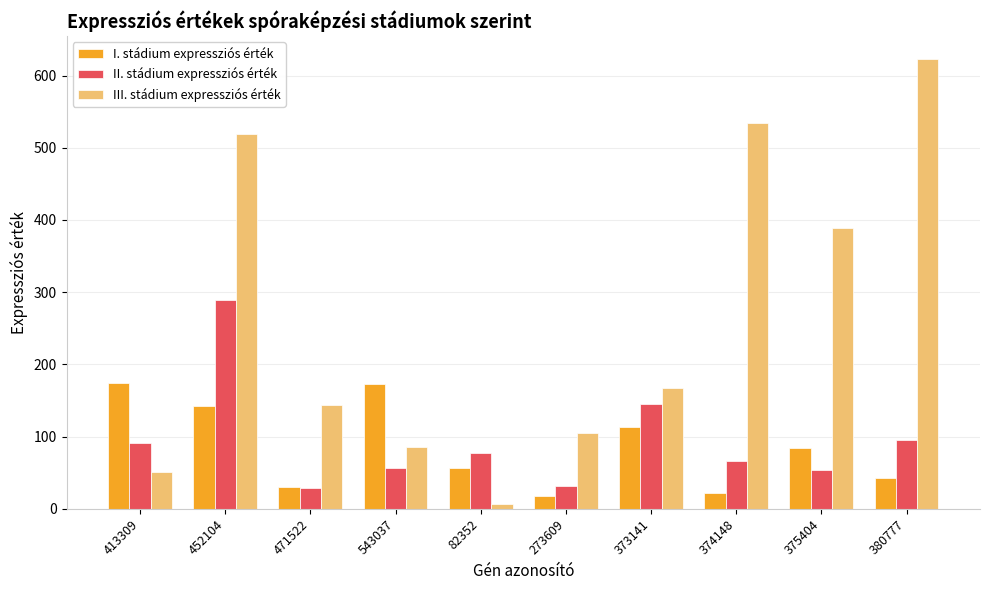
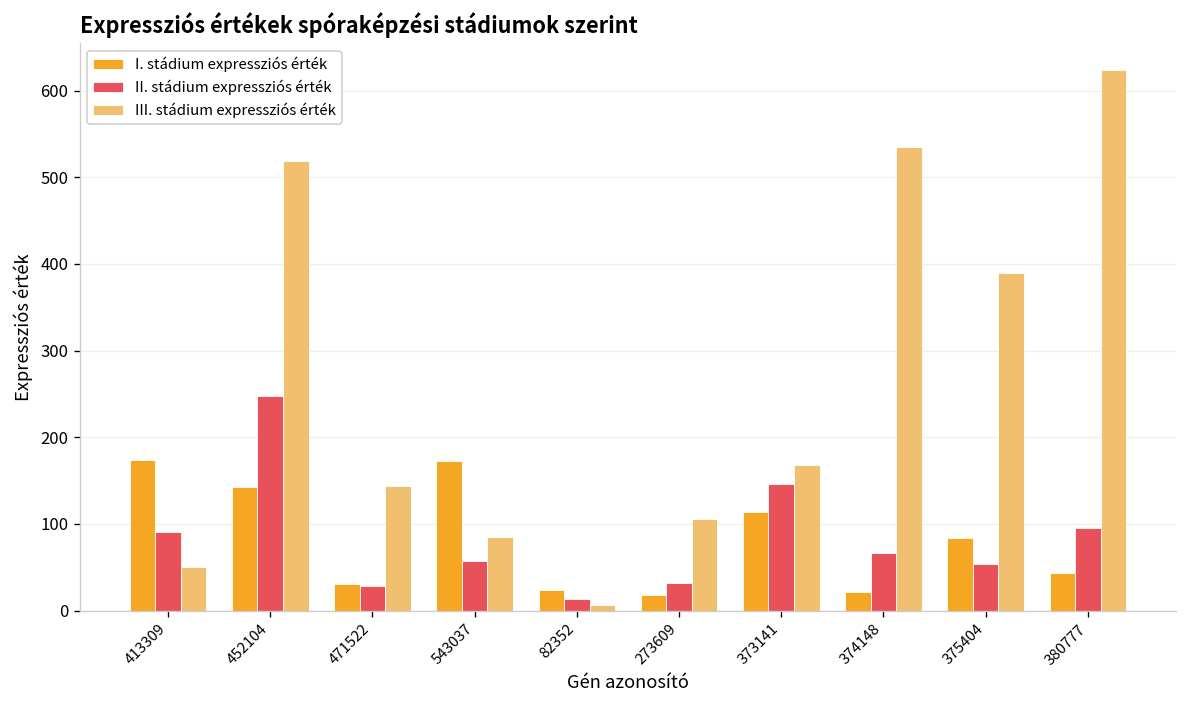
II. stádium expressziós érték, 452104: 290 -> 250
I. stádium expressziós érték, 82352: 60 -> 20
II. stádium expressziós érték, 82352: 80 -> 10
